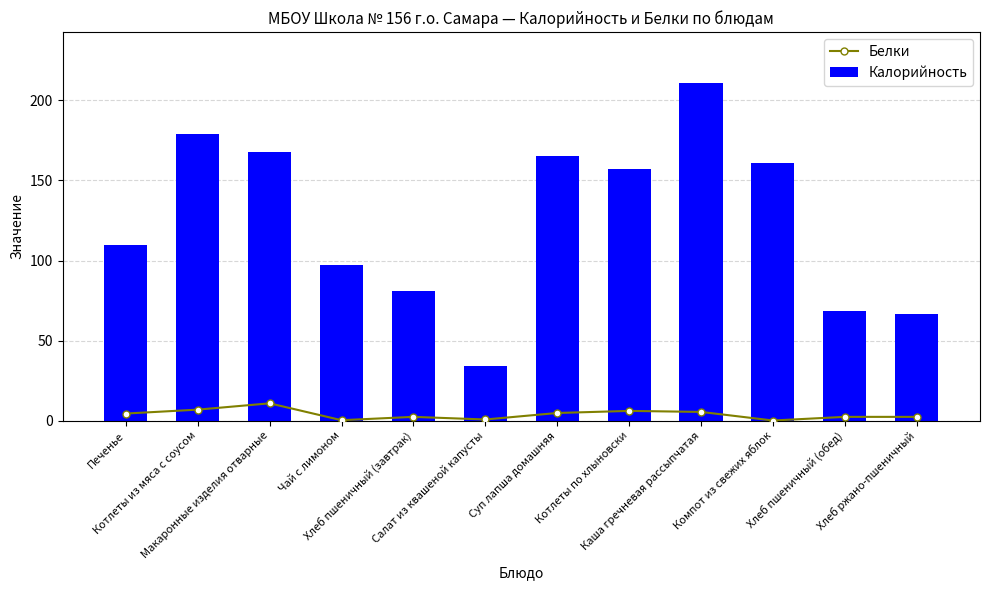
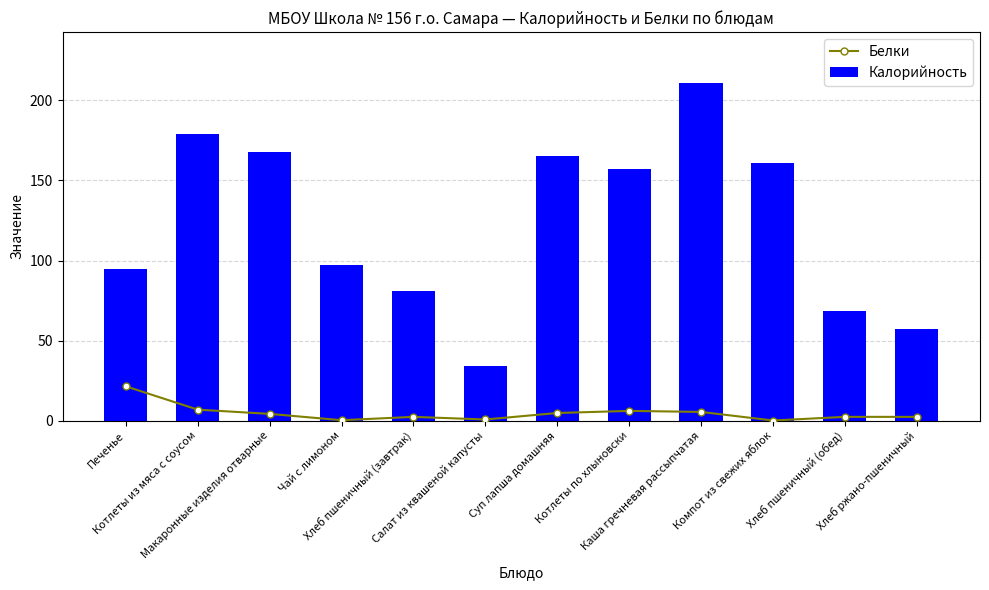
Белки, Печенье: 5 -> 22
Калорийность, Печенье: 110 -> 95
Белки, Макаронные изделия отварные: 11 -> 4
Калорийность, Хлеб ржано-пшеничный: 67 -> 58
